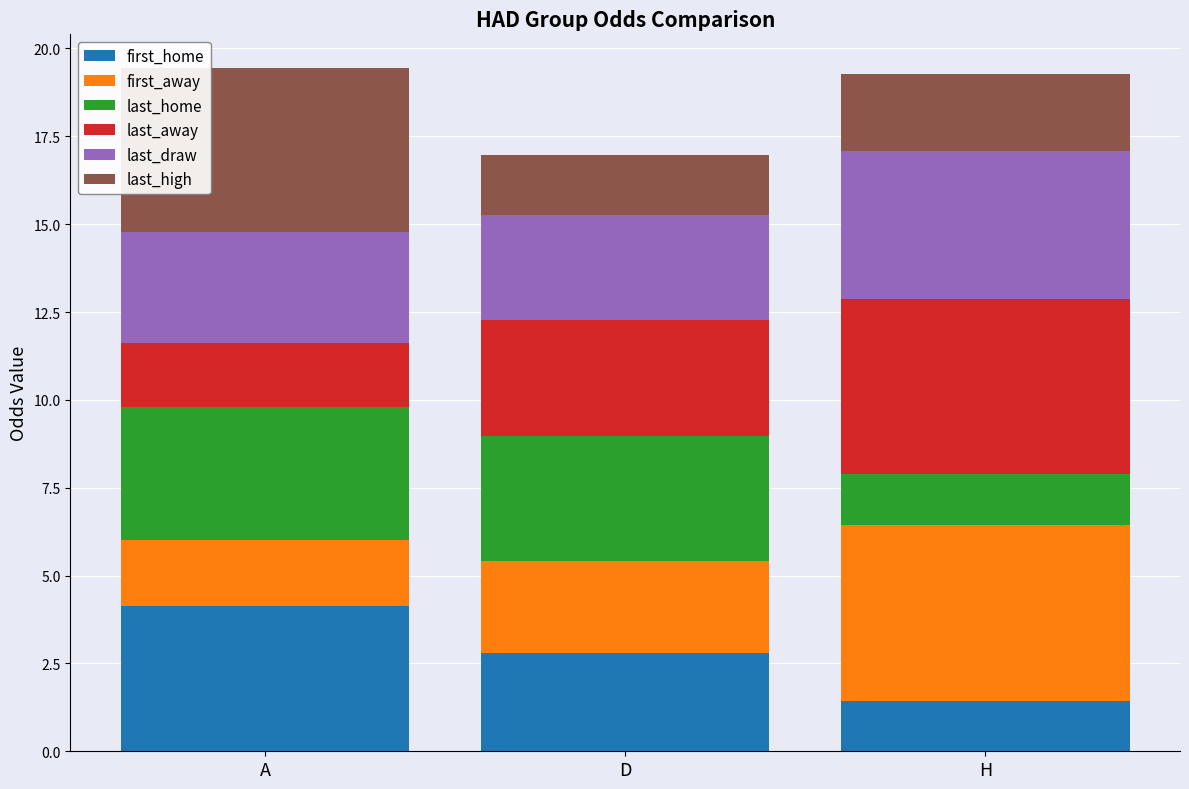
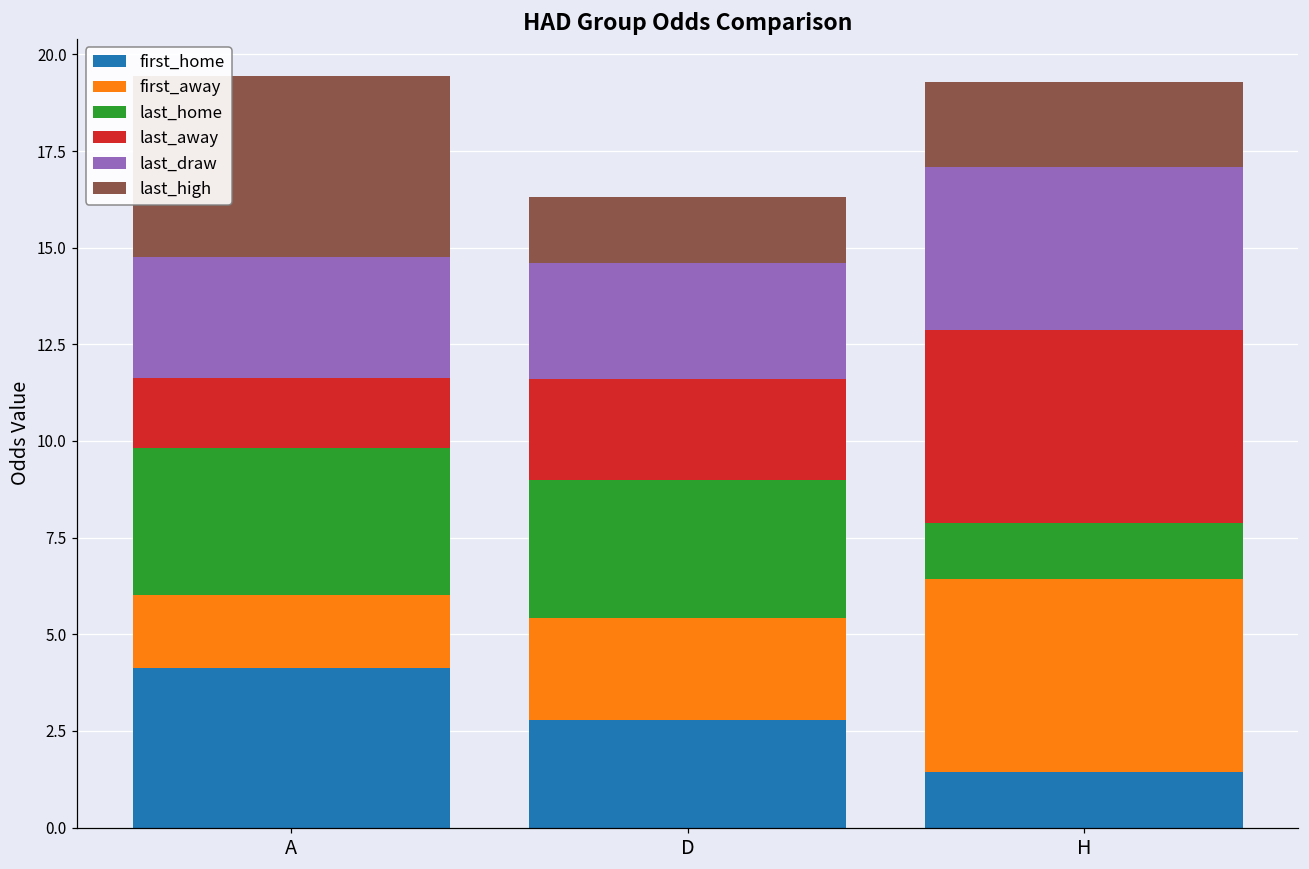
last_away, D: 3.3 -> 2.6
